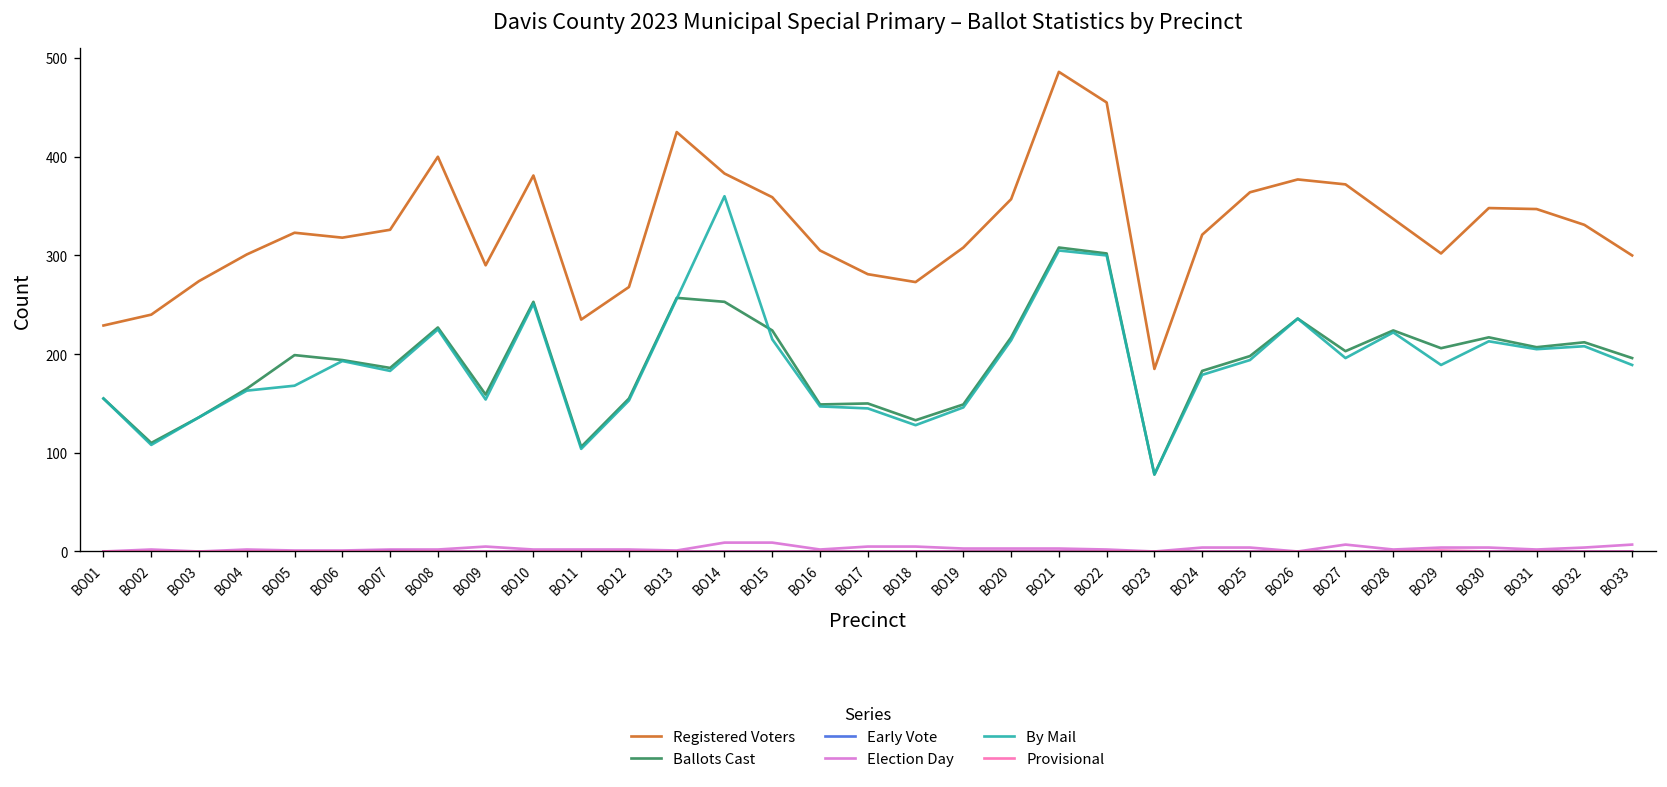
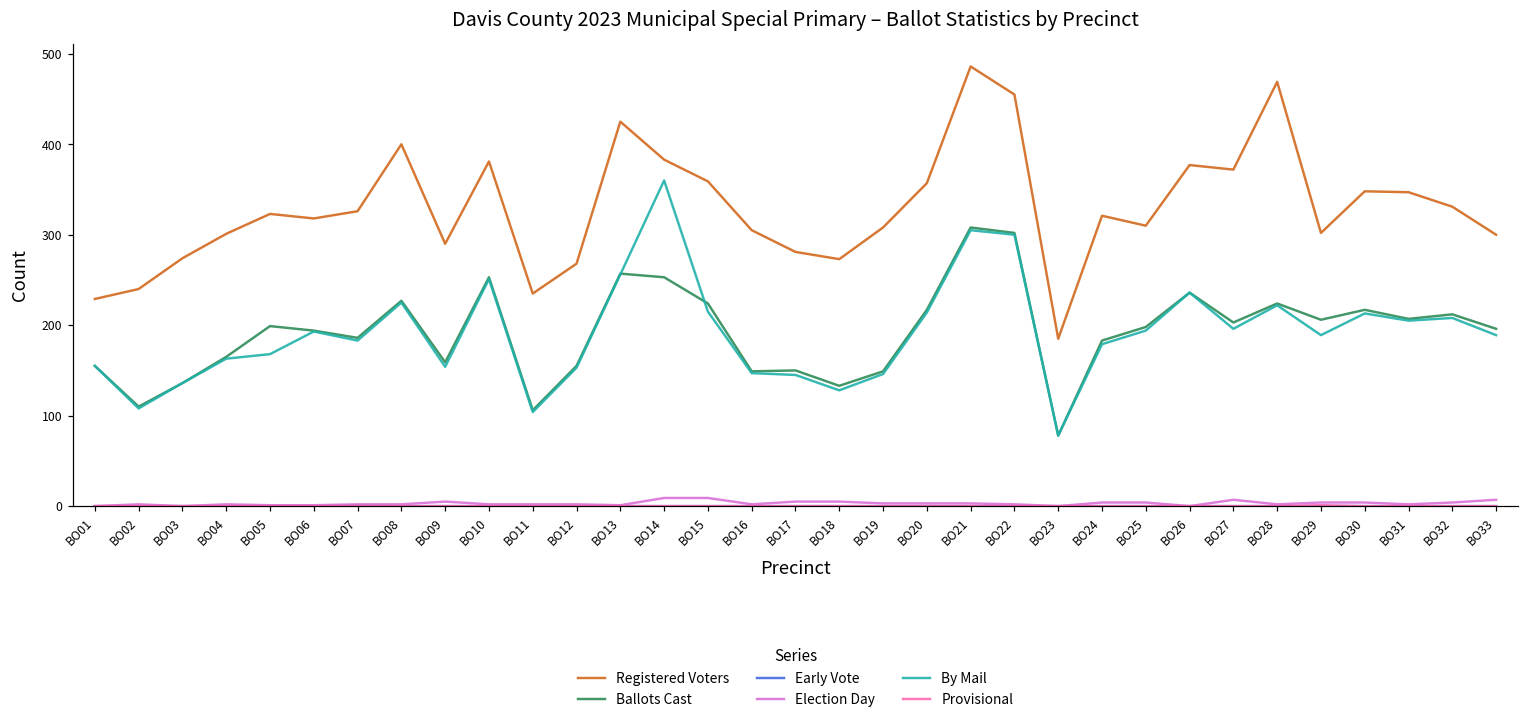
Registered Voters, BO25: 360 -> 310
Registered Voters, BO28: 340 -> 470
